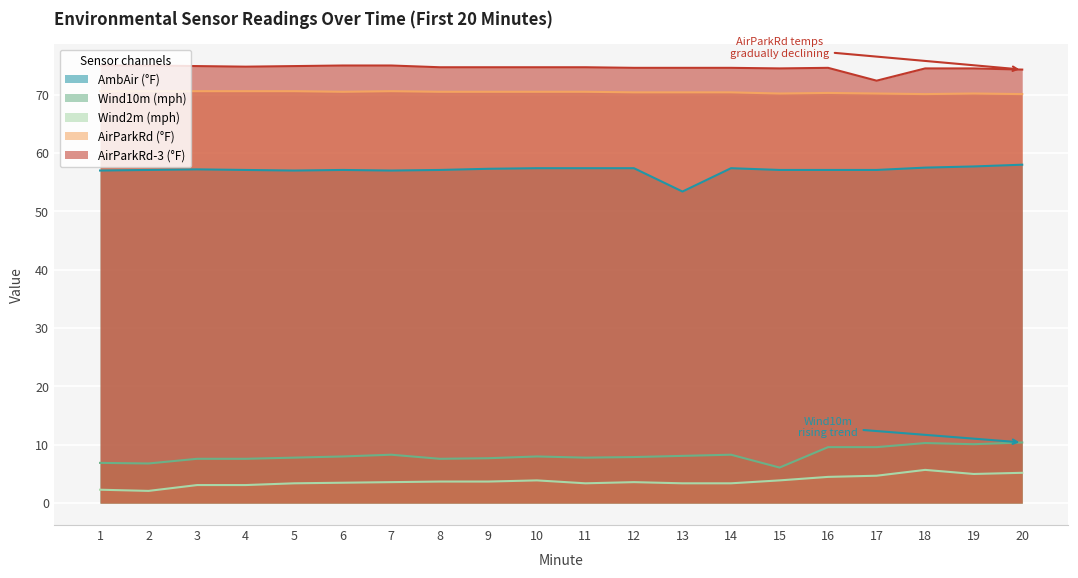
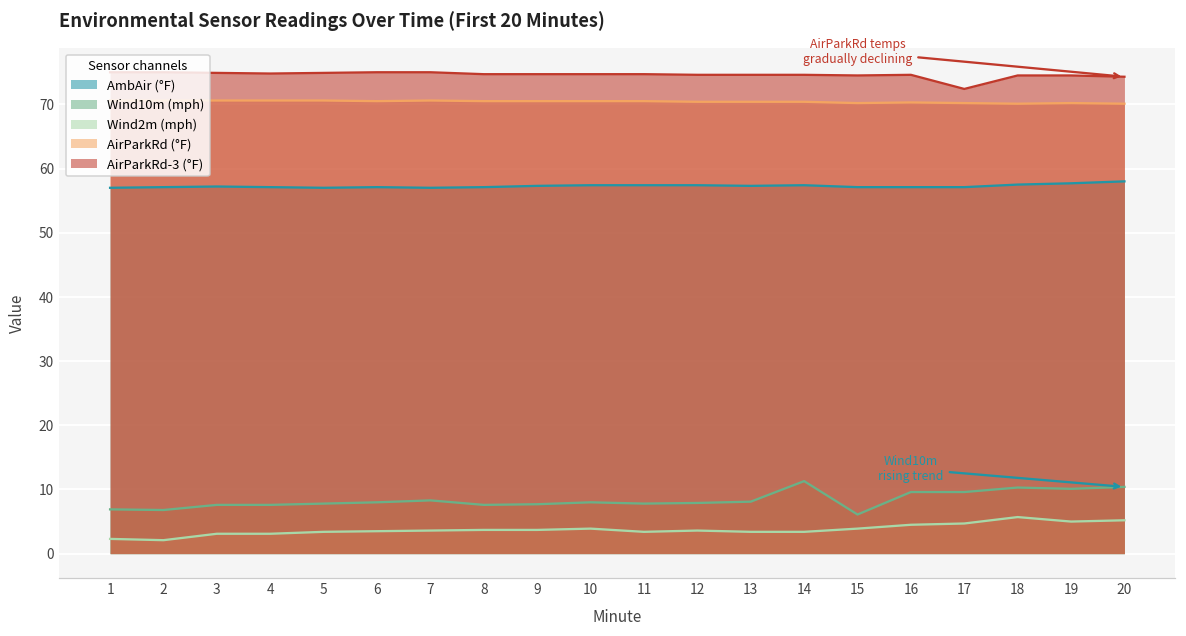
AmbAir (°F), 13: 53 -> 57
Wind10m (mph), 14: 8 -> 11
